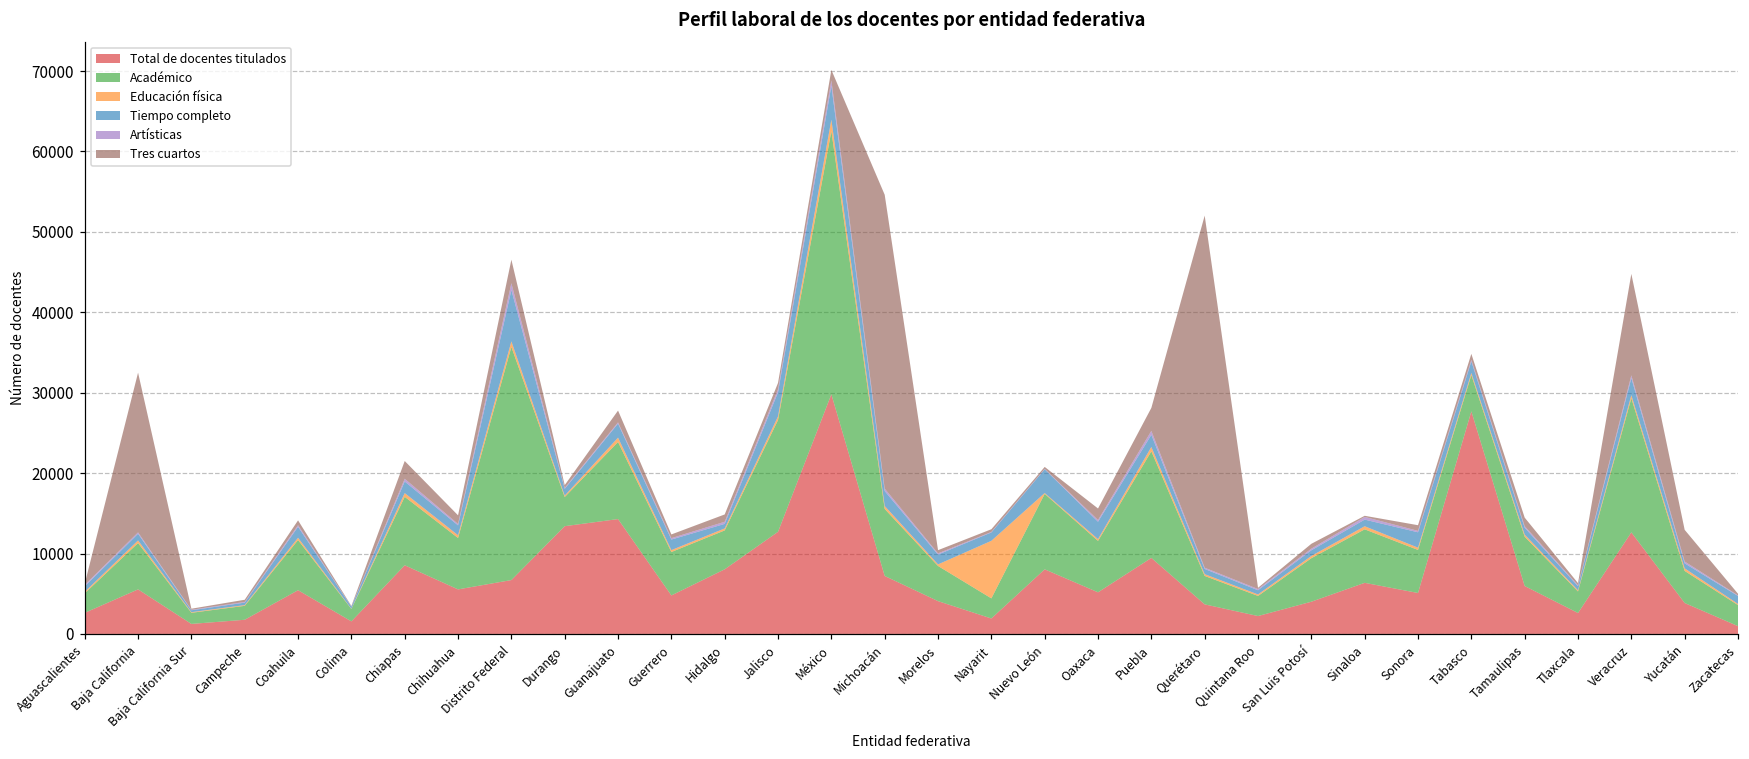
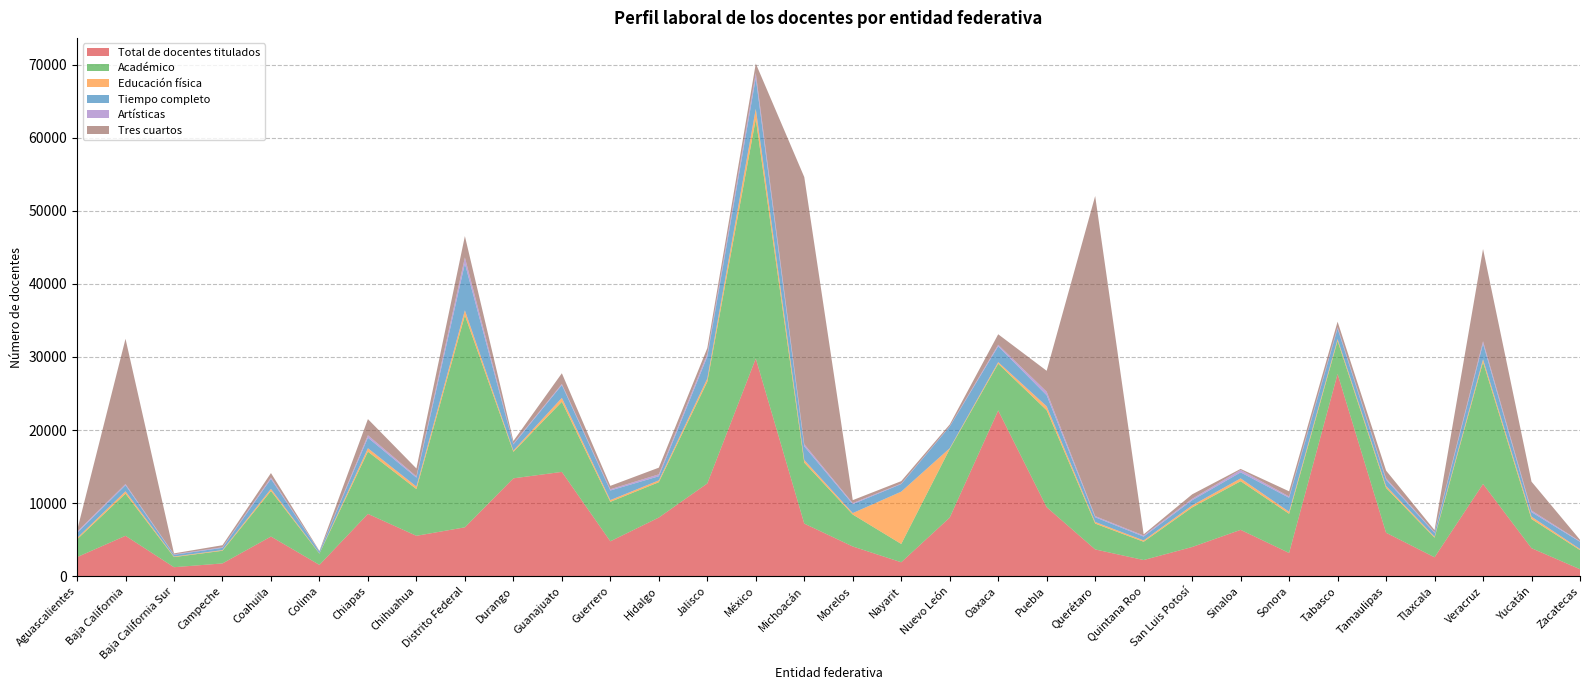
Total de docentes titulados, Oaxaca: 5000 -> 23000
Total de docentes titulados, Sonora: 5000 -> 3000
